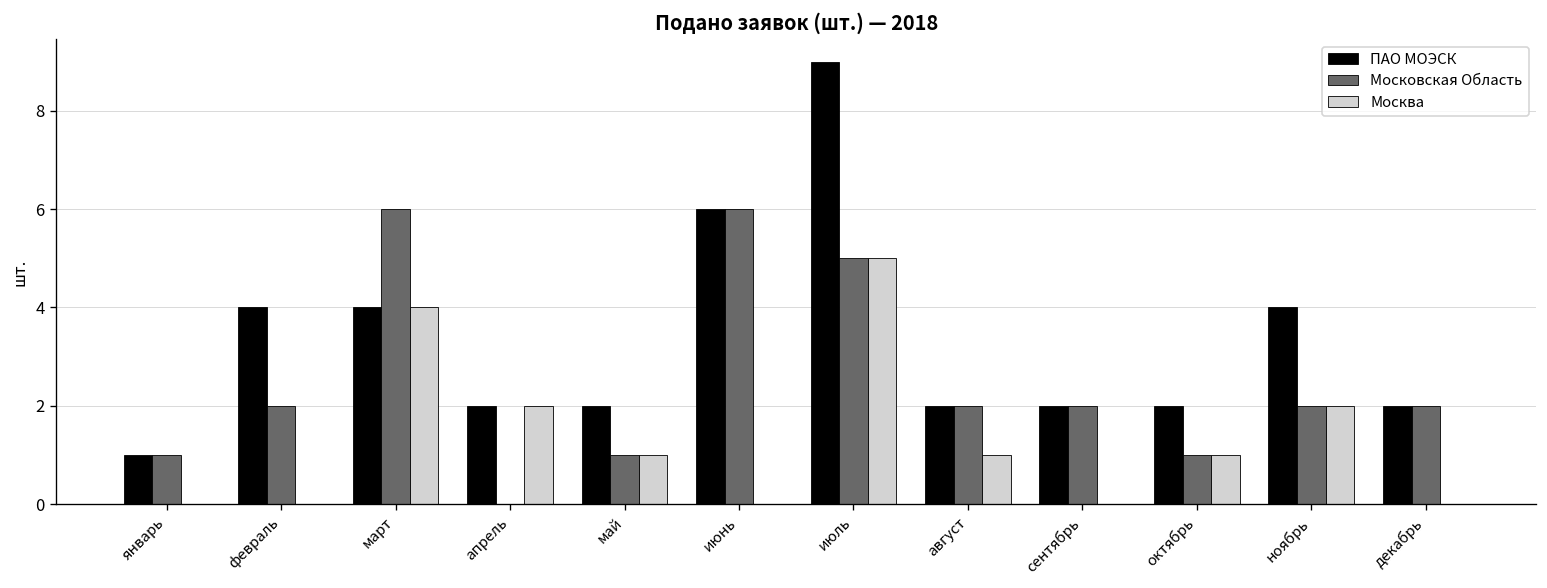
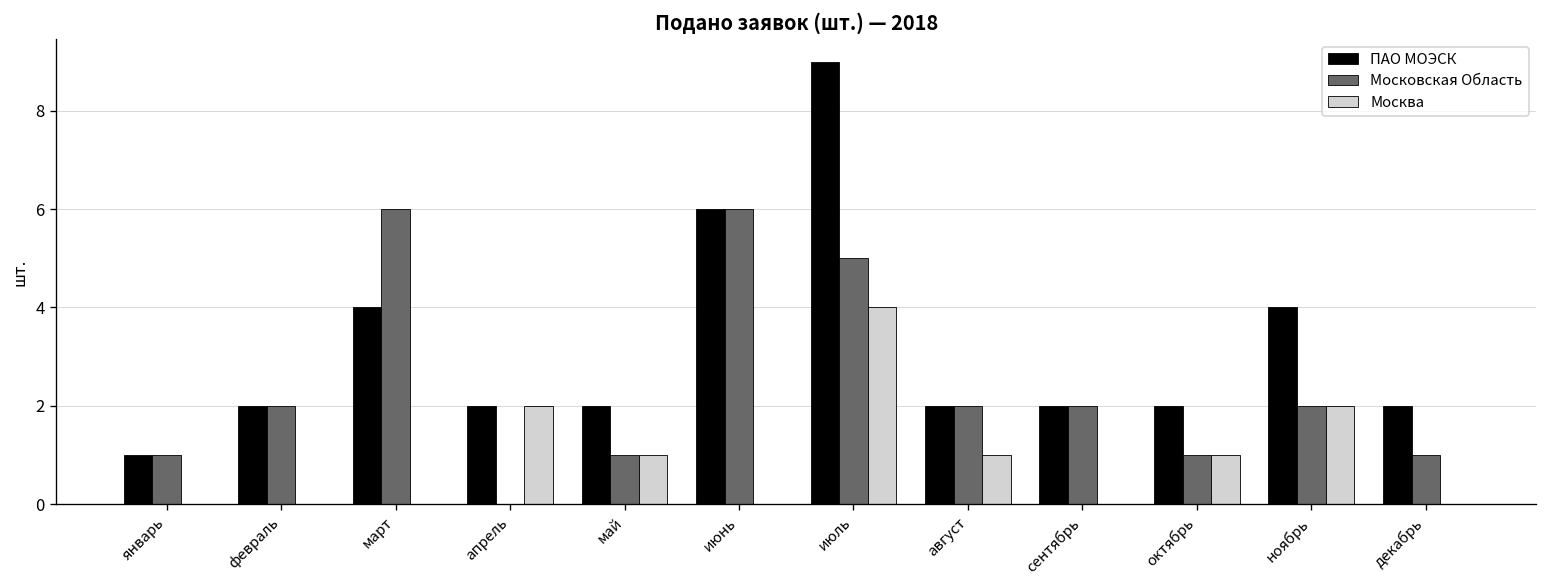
ПАО МОЭСК, февраль: 4 -> 2
Москва, март: 4 -> 0
Москва, июль: 5 -> 4
Московская Область, декабрь: 2 -> 1
